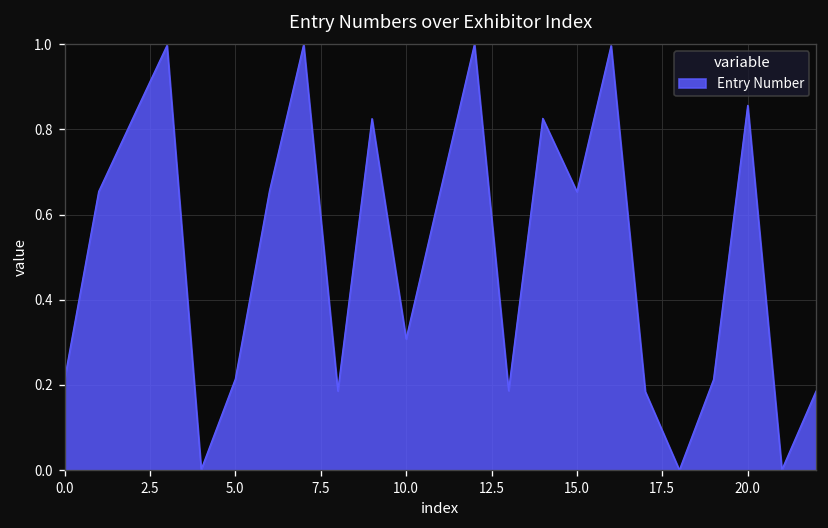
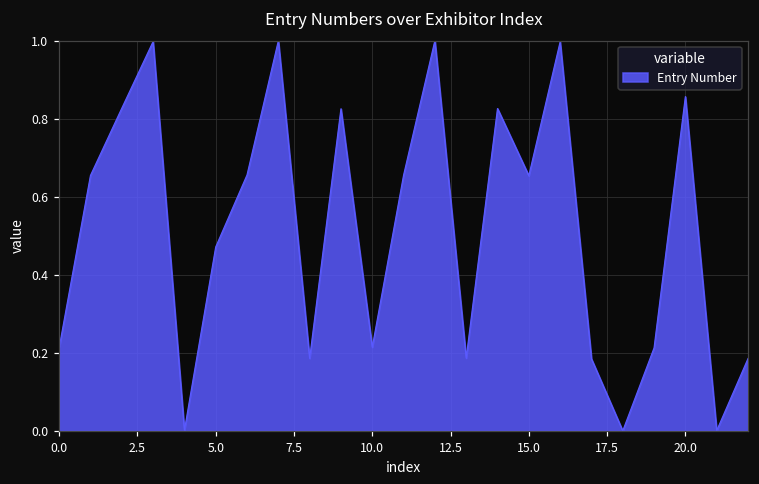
5.0: 0.21 -> 0.47
10.0: 0.31 -> 0.21
